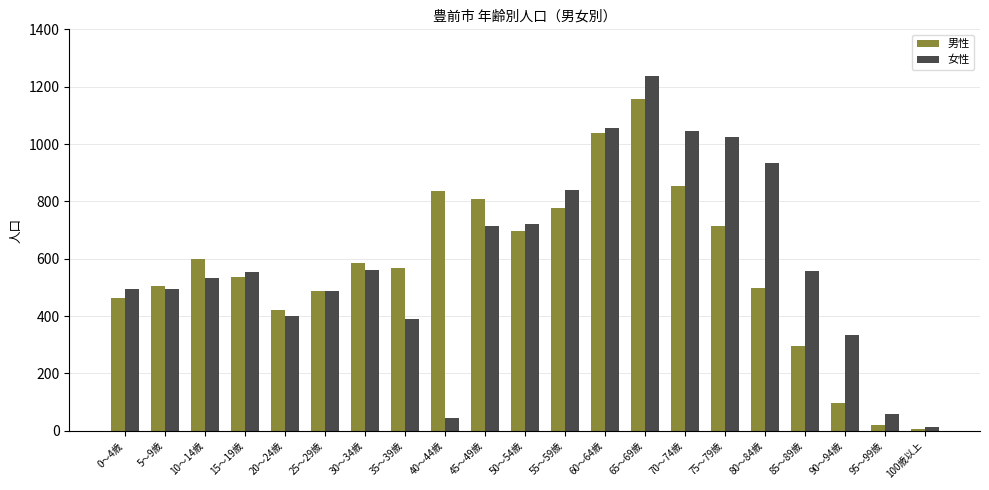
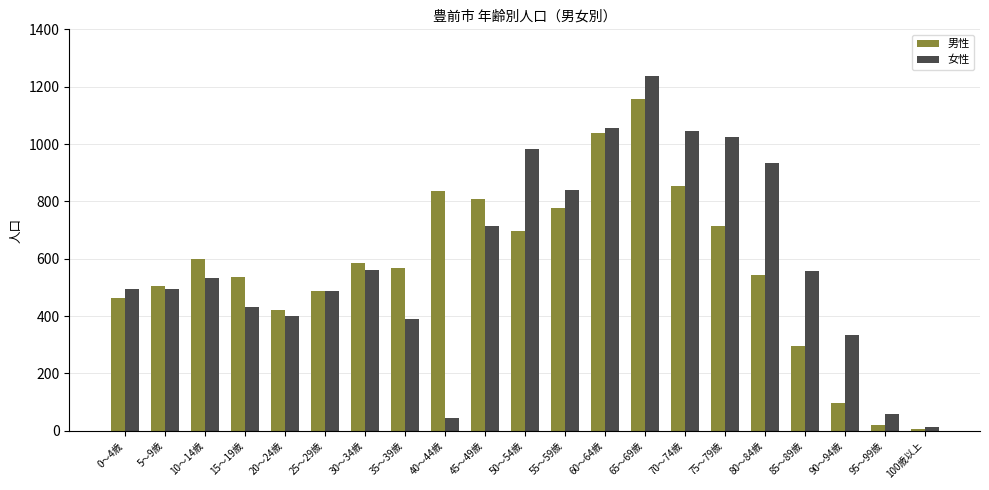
女性, 15～19歳: 560 -> 430
女性, 50～54歳: 720 -> 980
男性, 80～84歳: 500 -> 540
